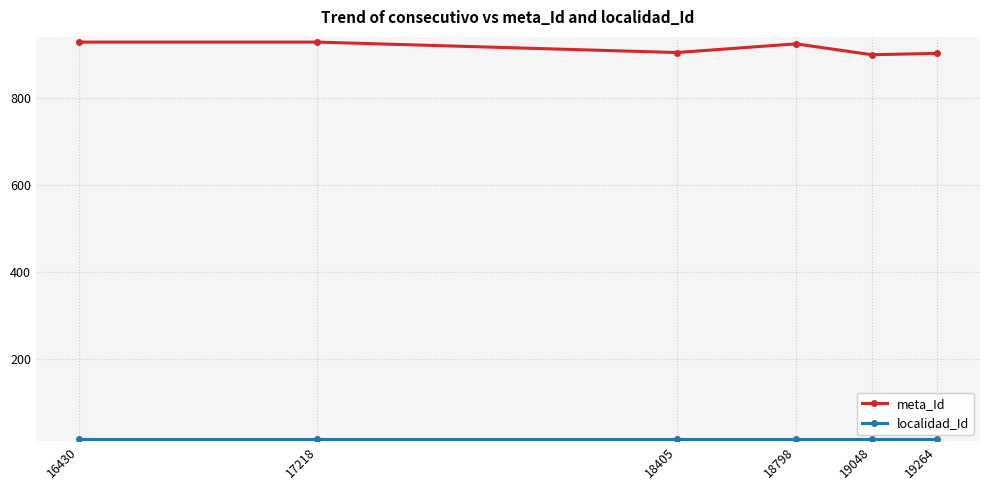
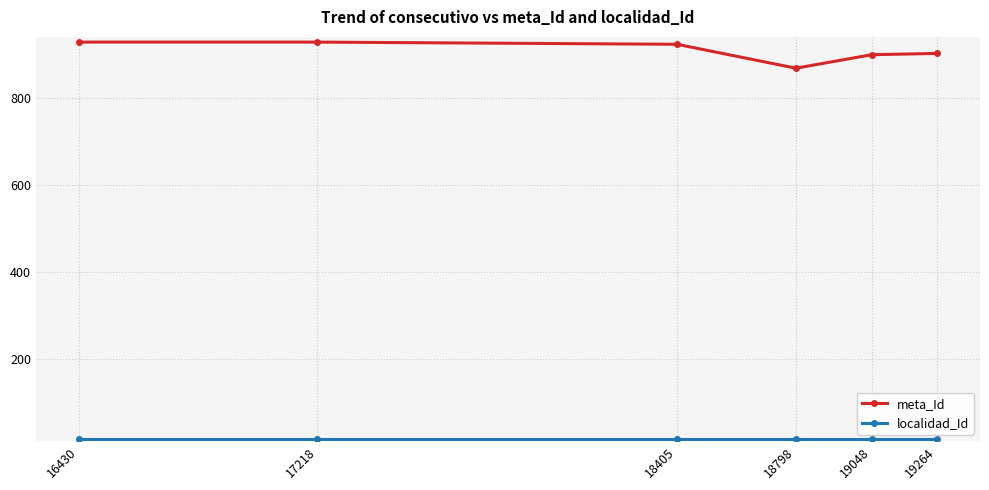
meta_Id, 18405: 900 -> 920
meta_Id, 18798: 920 -> 870
